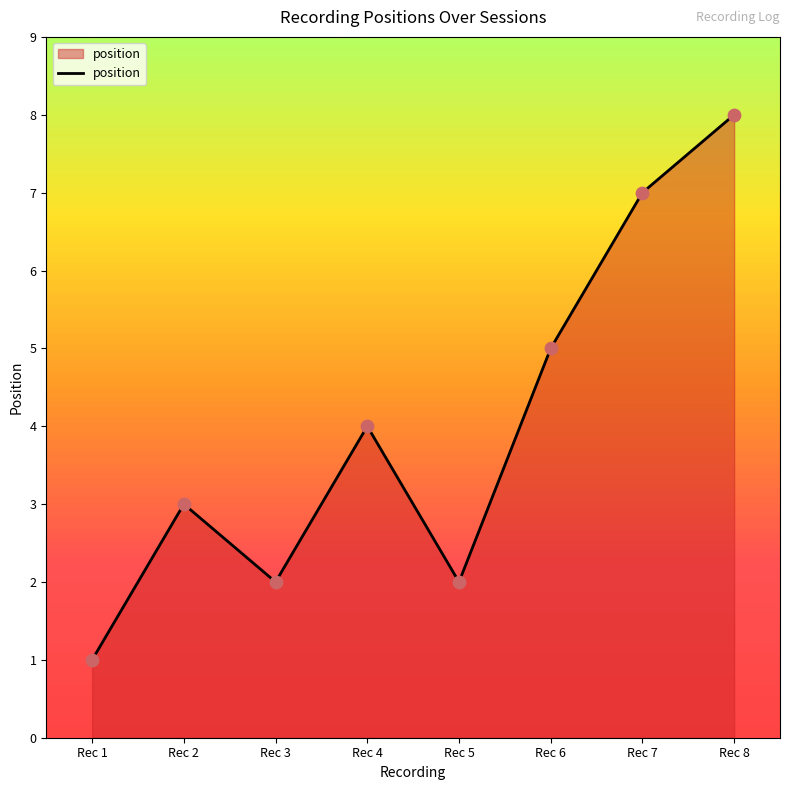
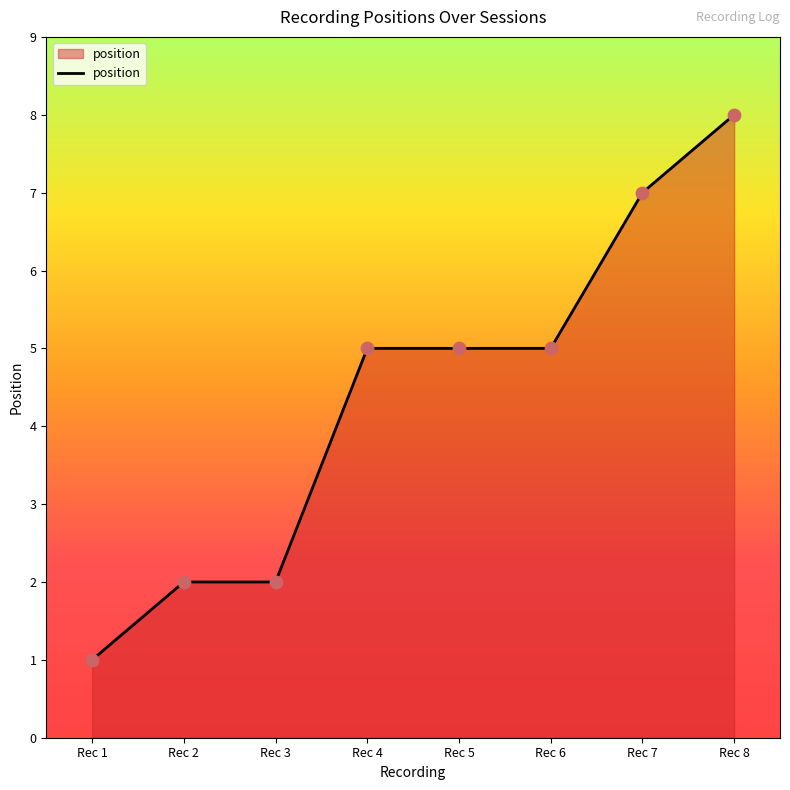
Rec 2: 3 -> 2
Rec 4: 4 -> 5
Rec 5: 2 -> 5
